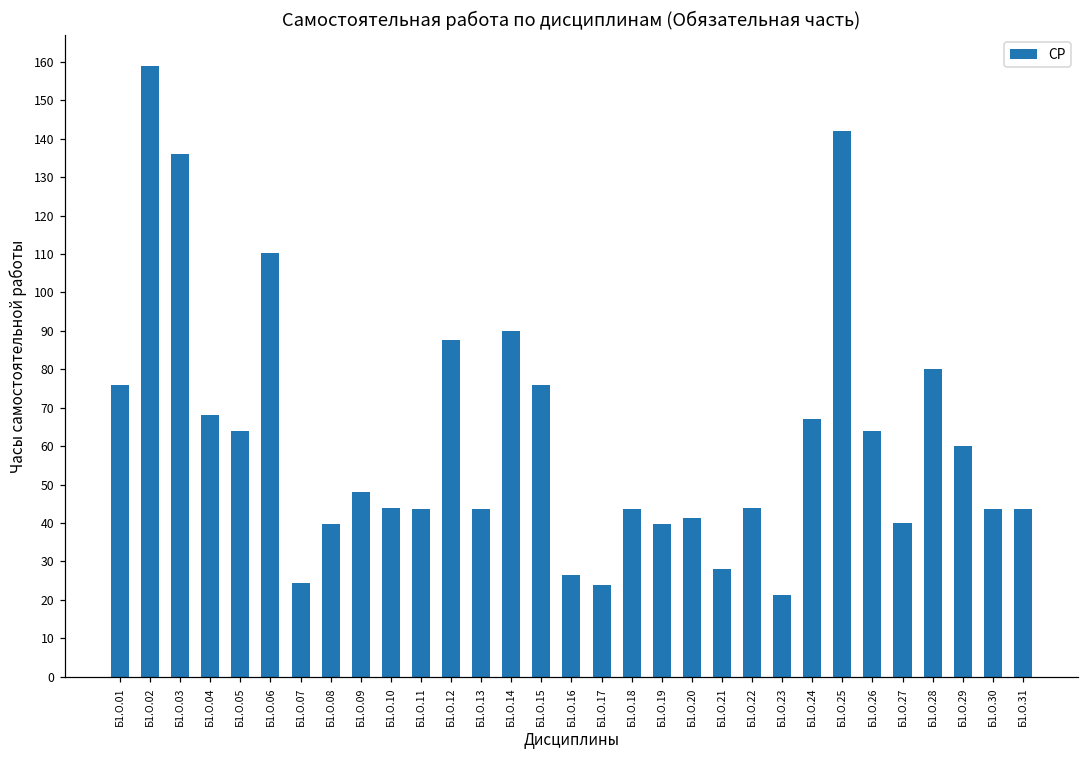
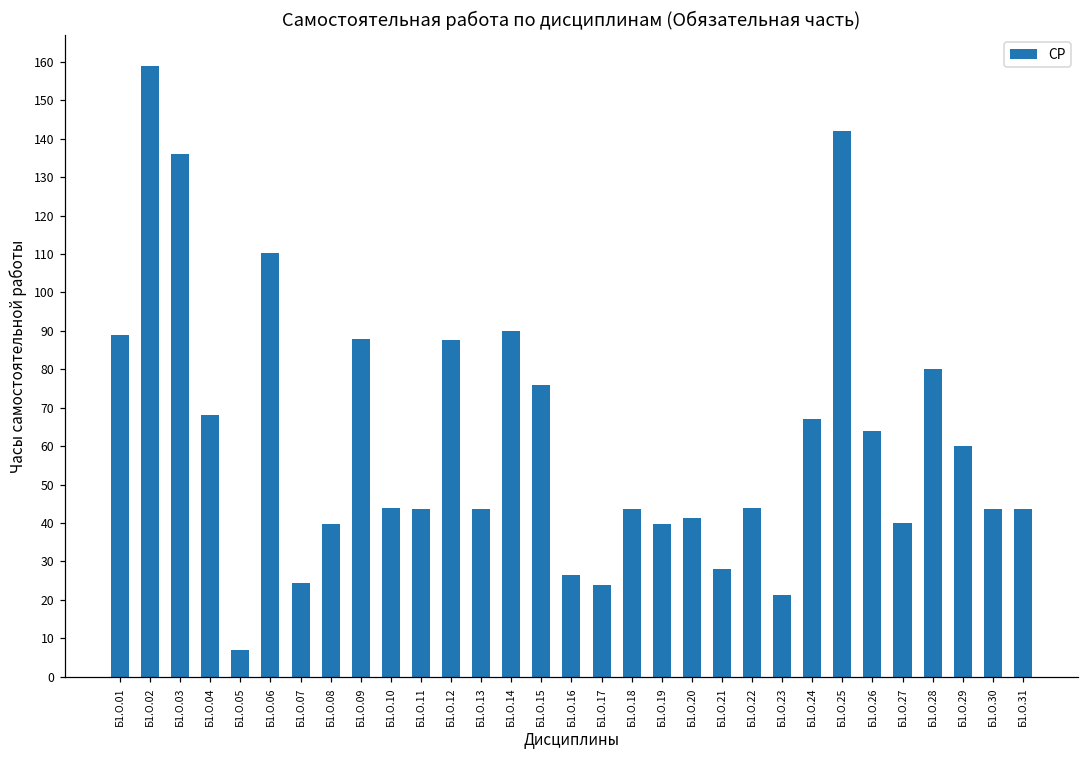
Б1.О.01: 76 -> 89
Б1.О.05: 64 -> 7
Б1.О.09: 48 -> 88
